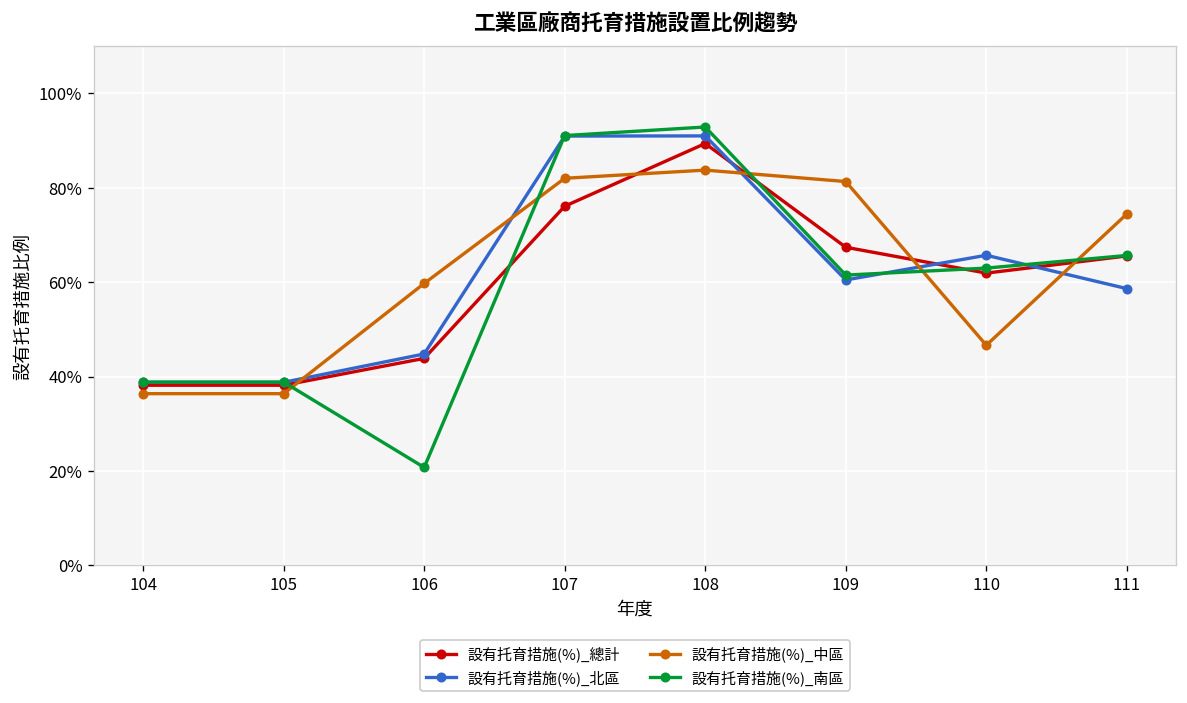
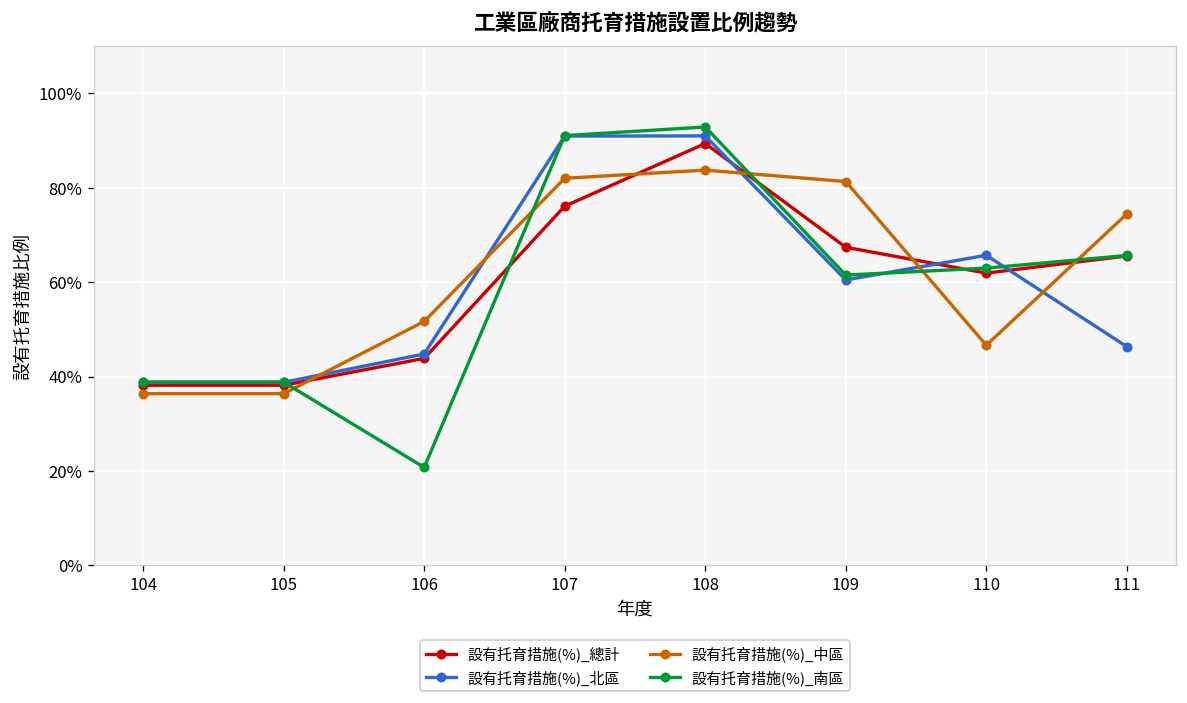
設有托育措施(%)_中區, 106: 60% -> 52%
設有托育措施(%)_北區, 111: 59% -> 46%
